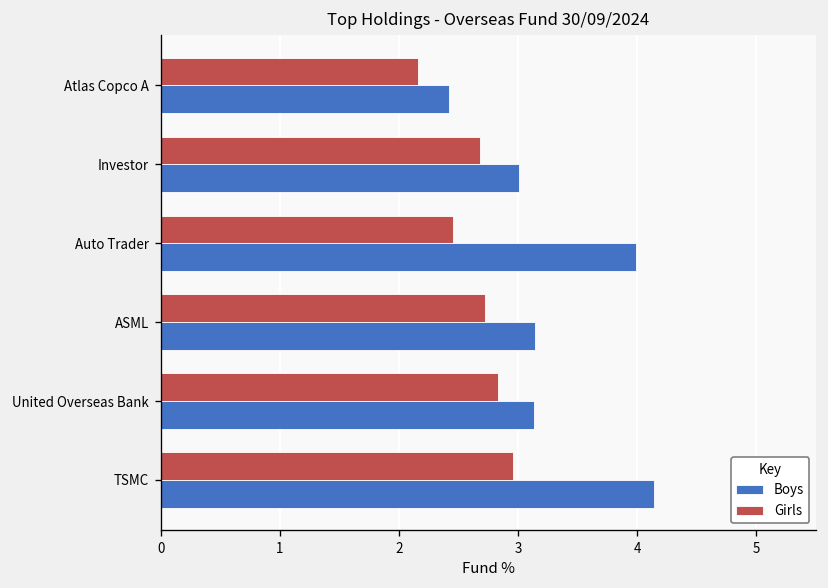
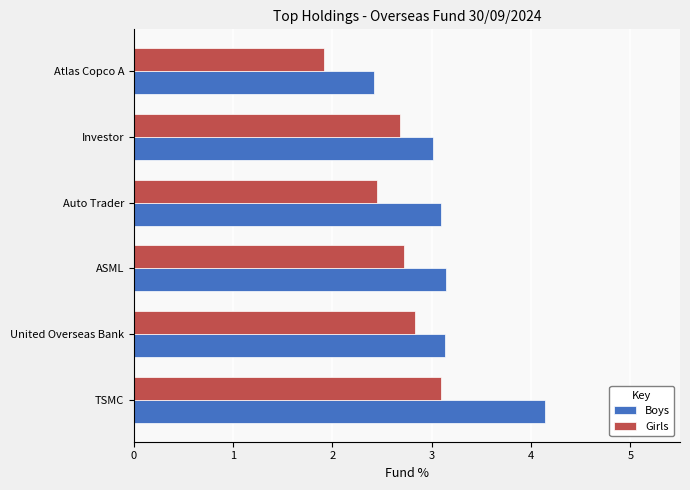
Girls, Atlas Copco A: 2.2 -> 1.9
Boys, Auto Trader: 4.0 -> 3.1
Girls, TSMC: 3.0 -> 3.1
